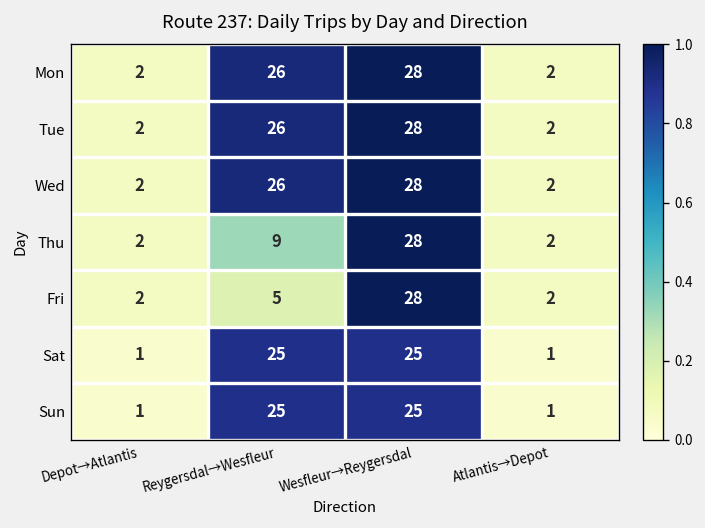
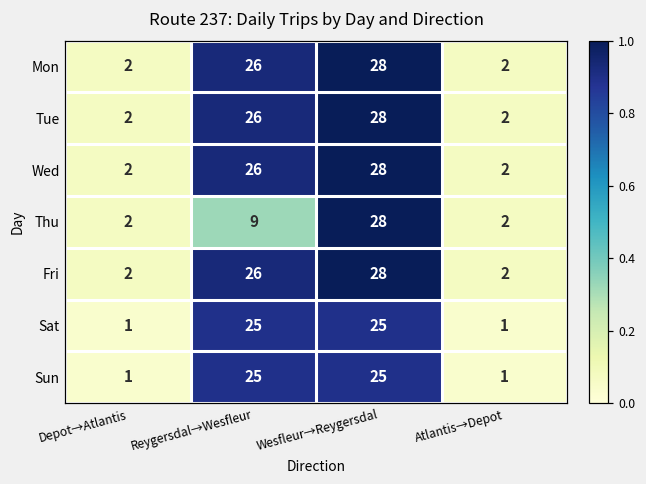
Fri, Reygersdal→Wesfleur: 5 -> 26
